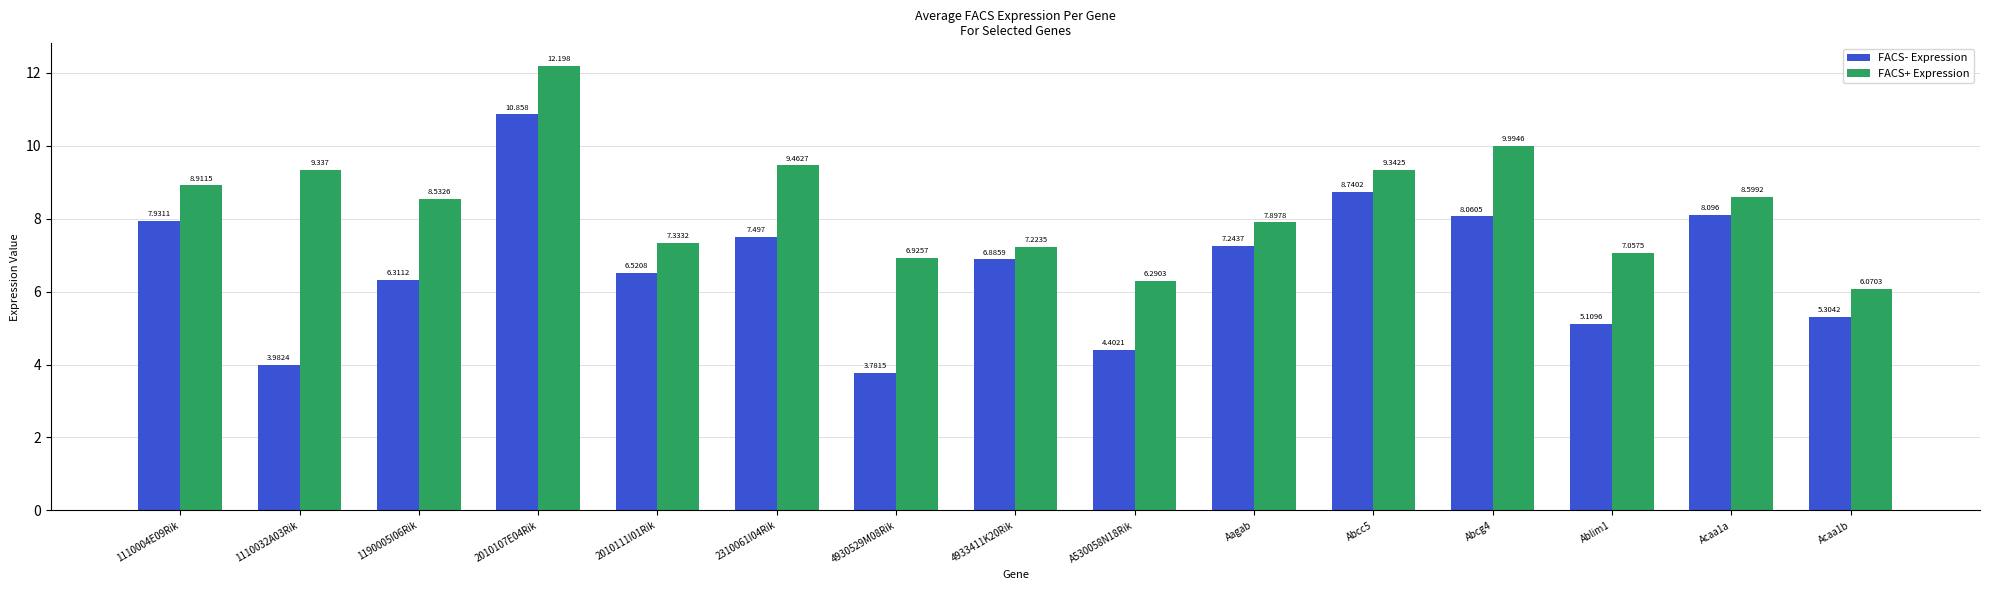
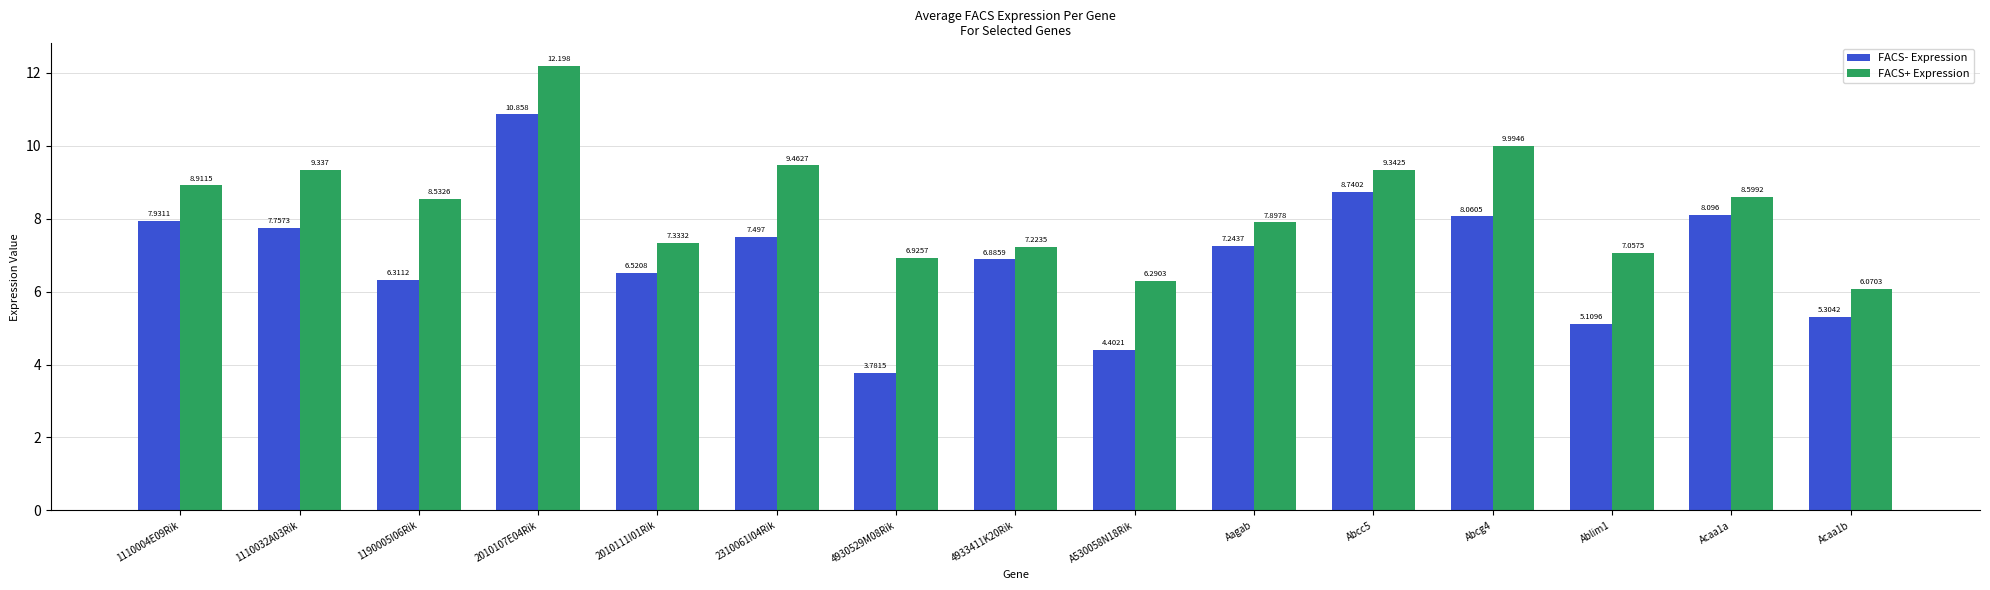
FACS- Expression, 1110032A03Rik: 3.9824 -> 7.7573
